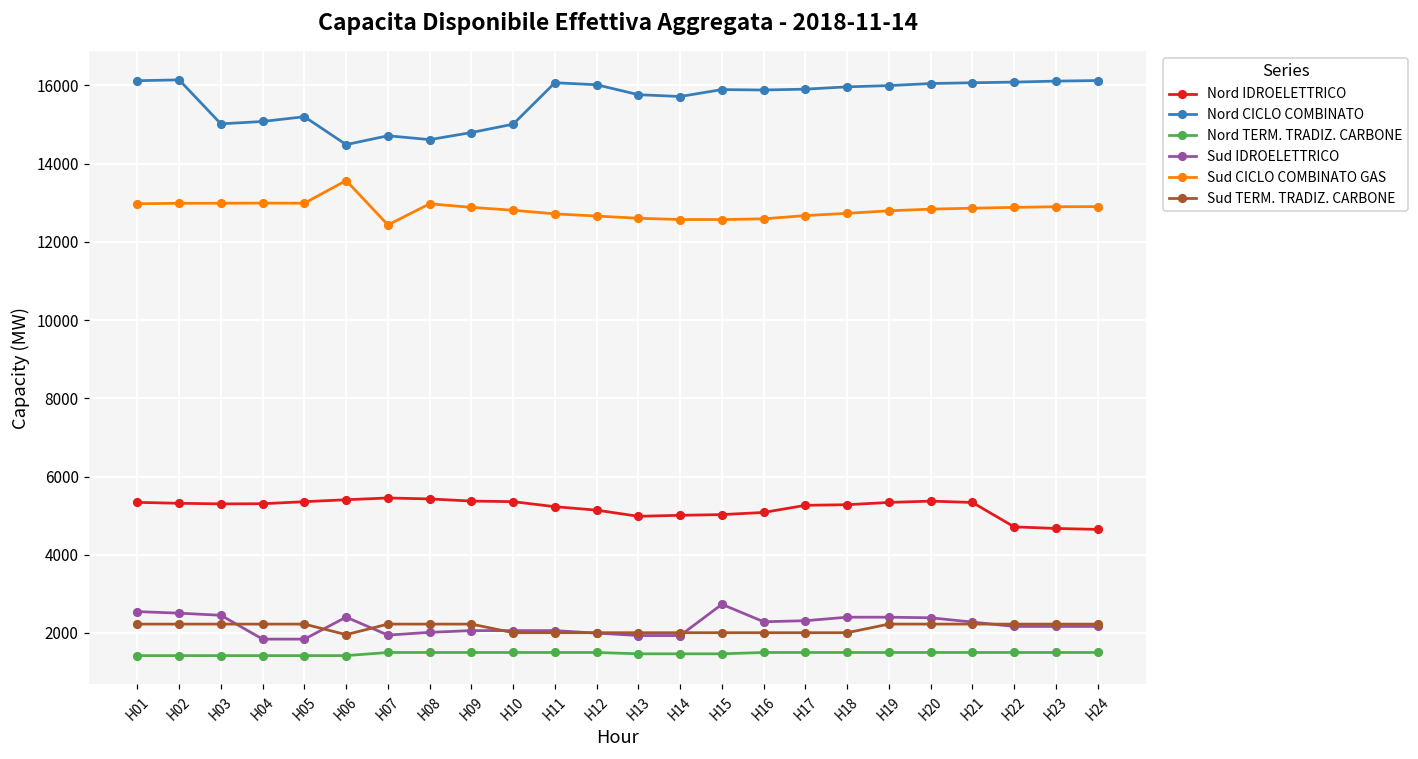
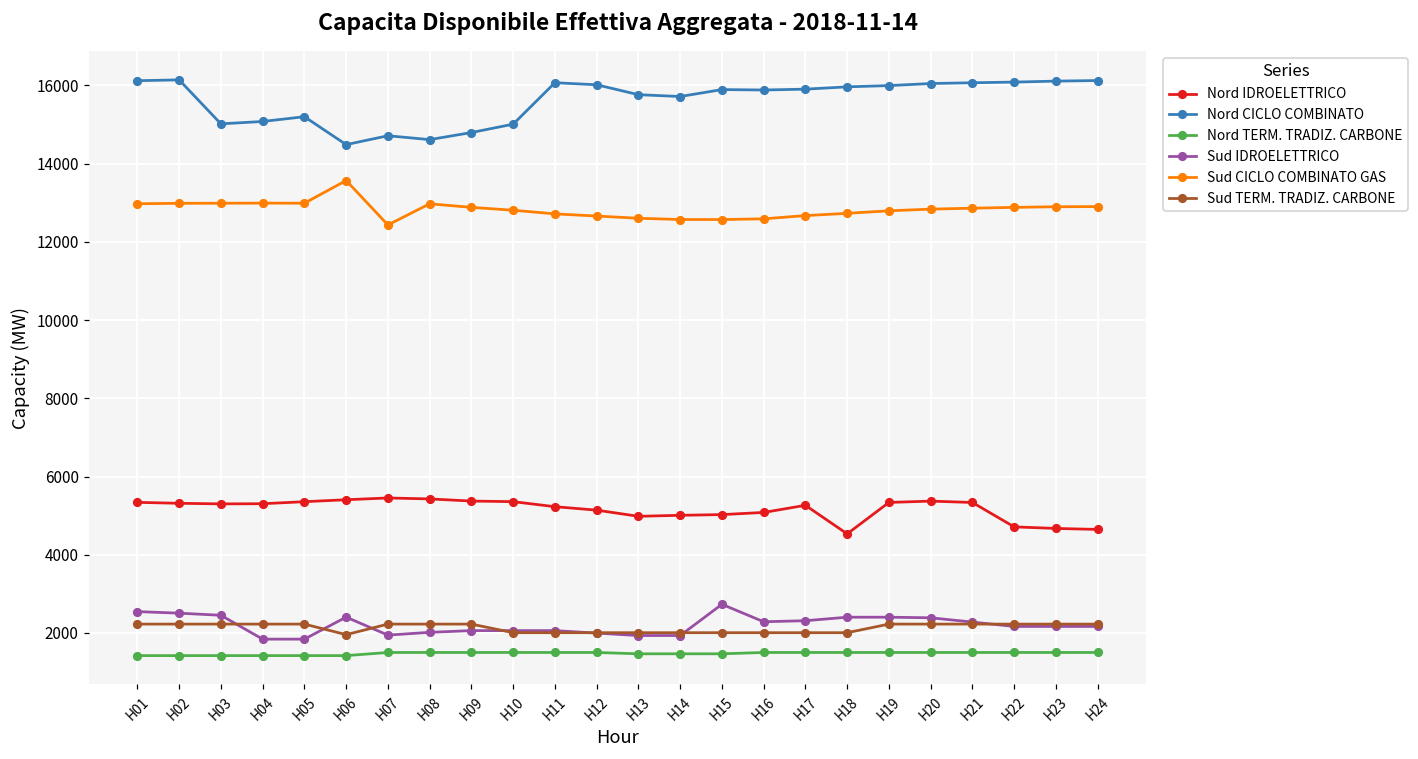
Nord IDROELETTRICO, H18: 5300 -> 4500
